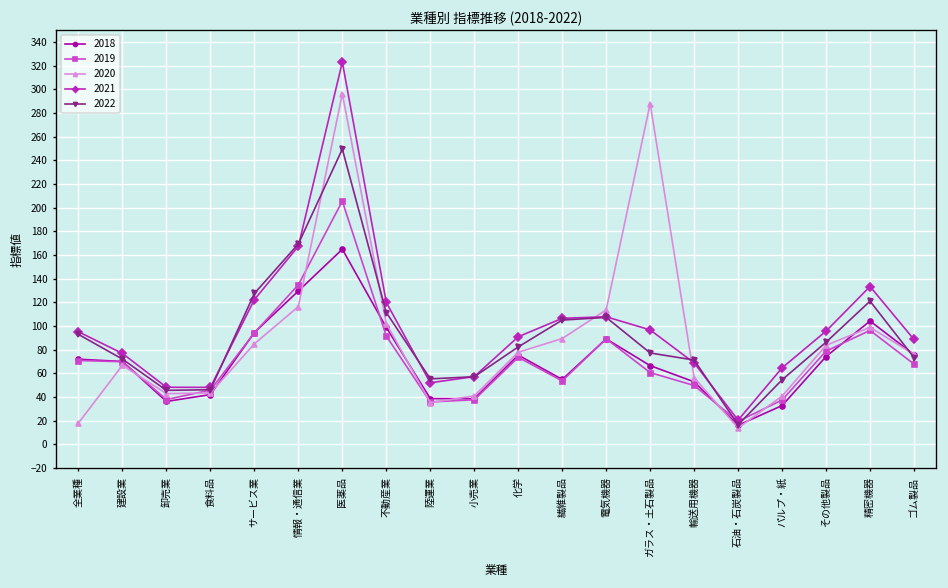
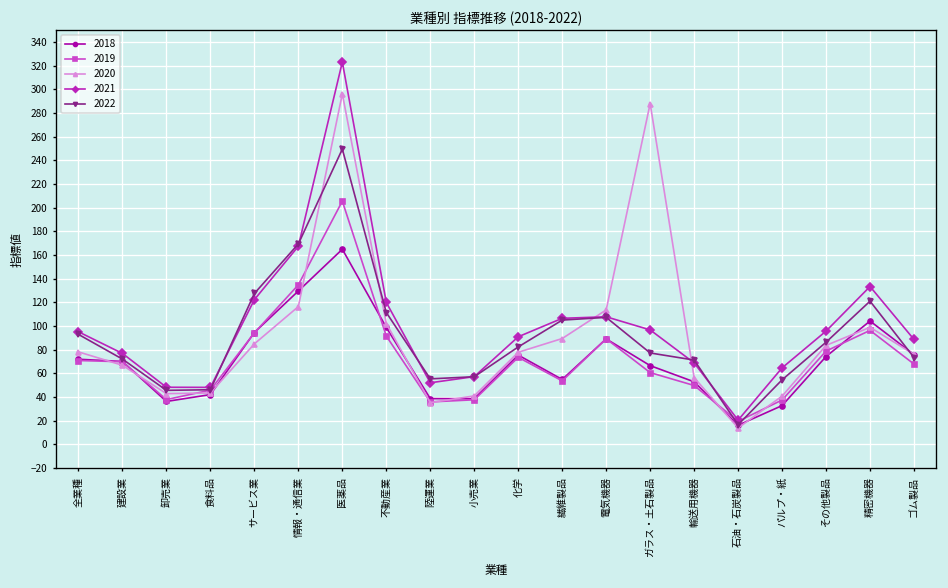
2020, 全業種: 20 -> 80
